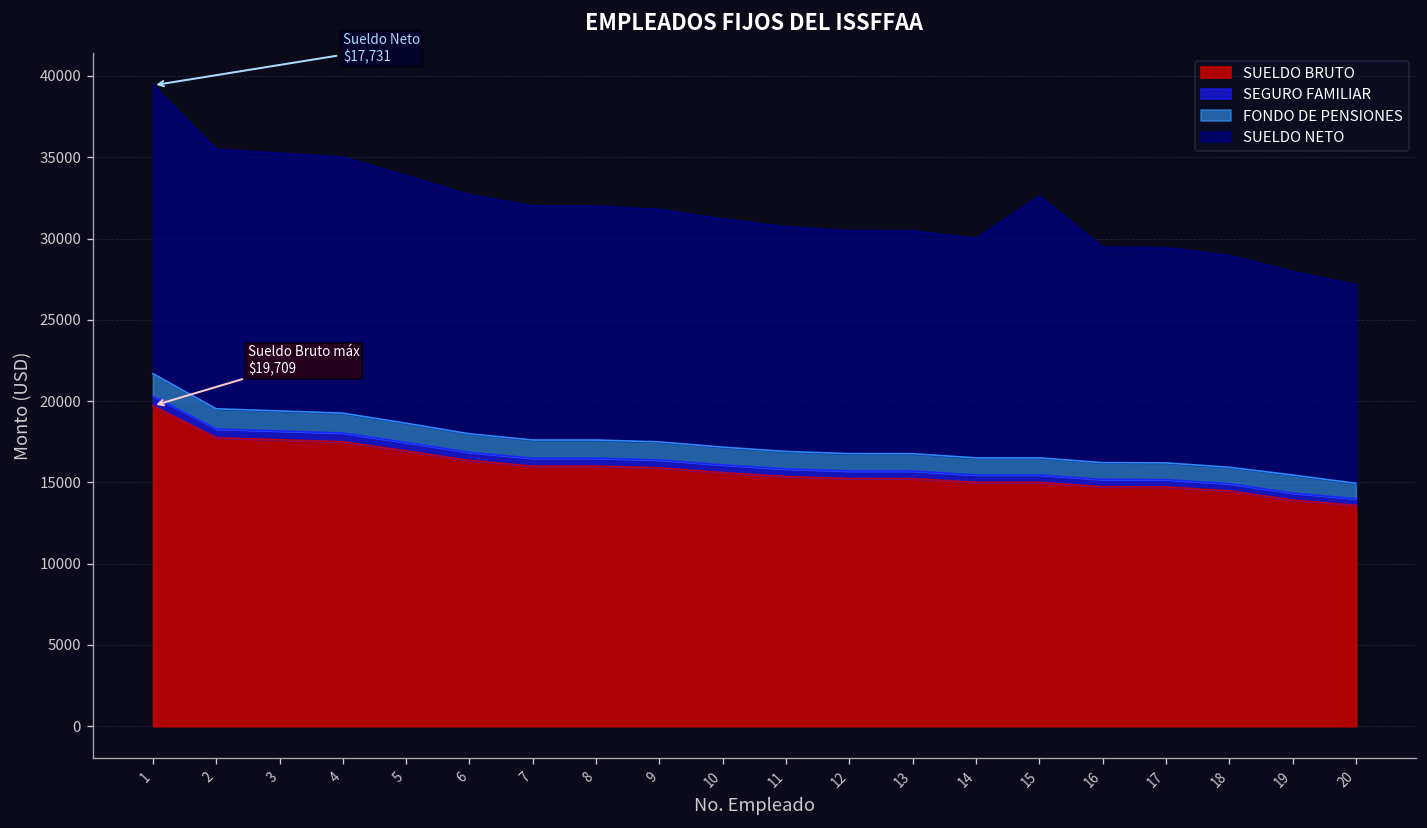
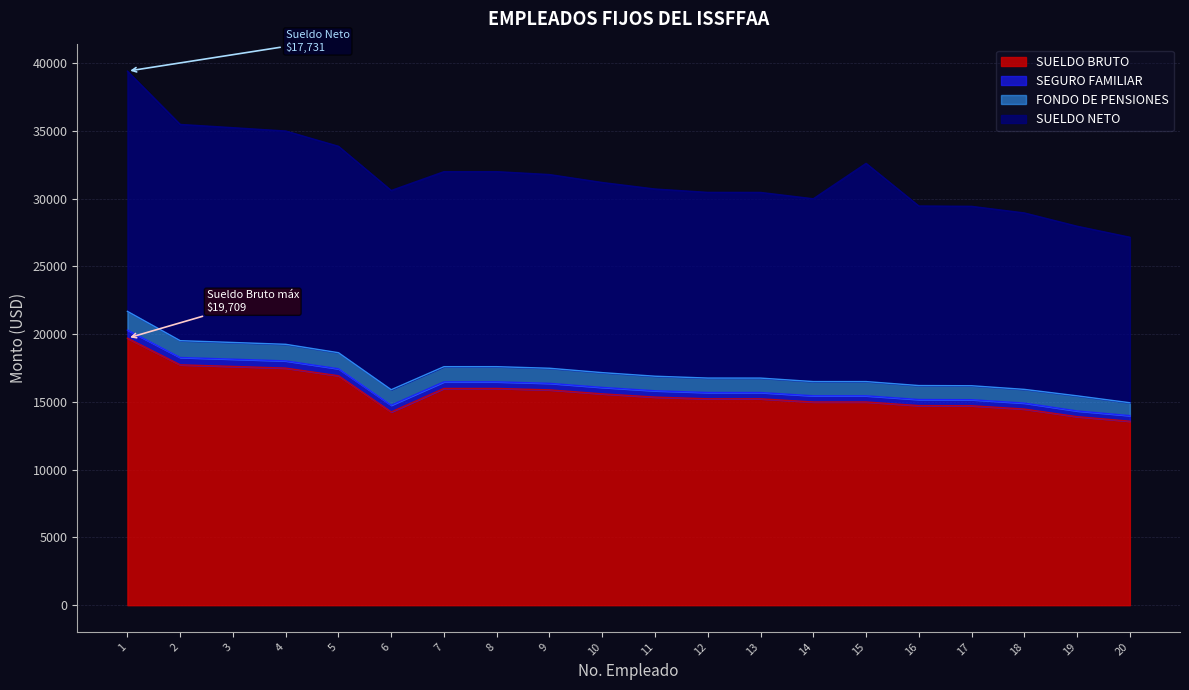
SUELDO BRUTO, 6: 16300 -> 14300
